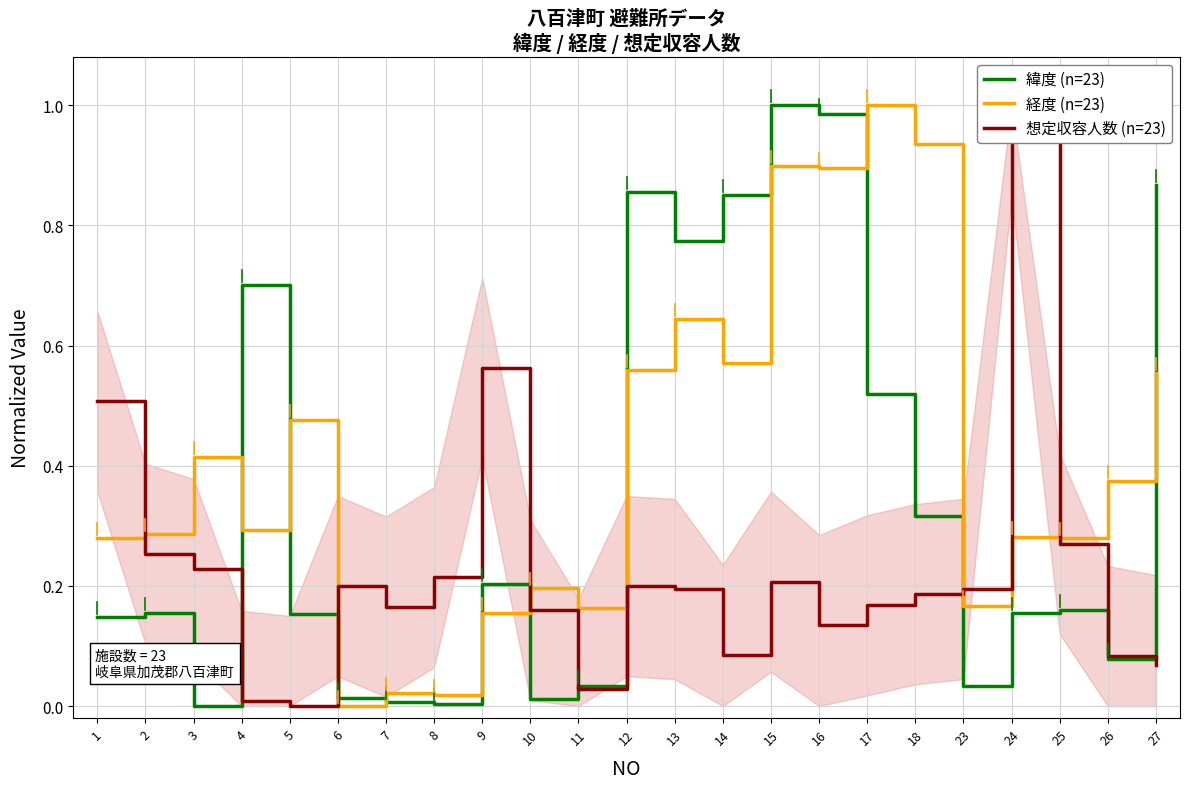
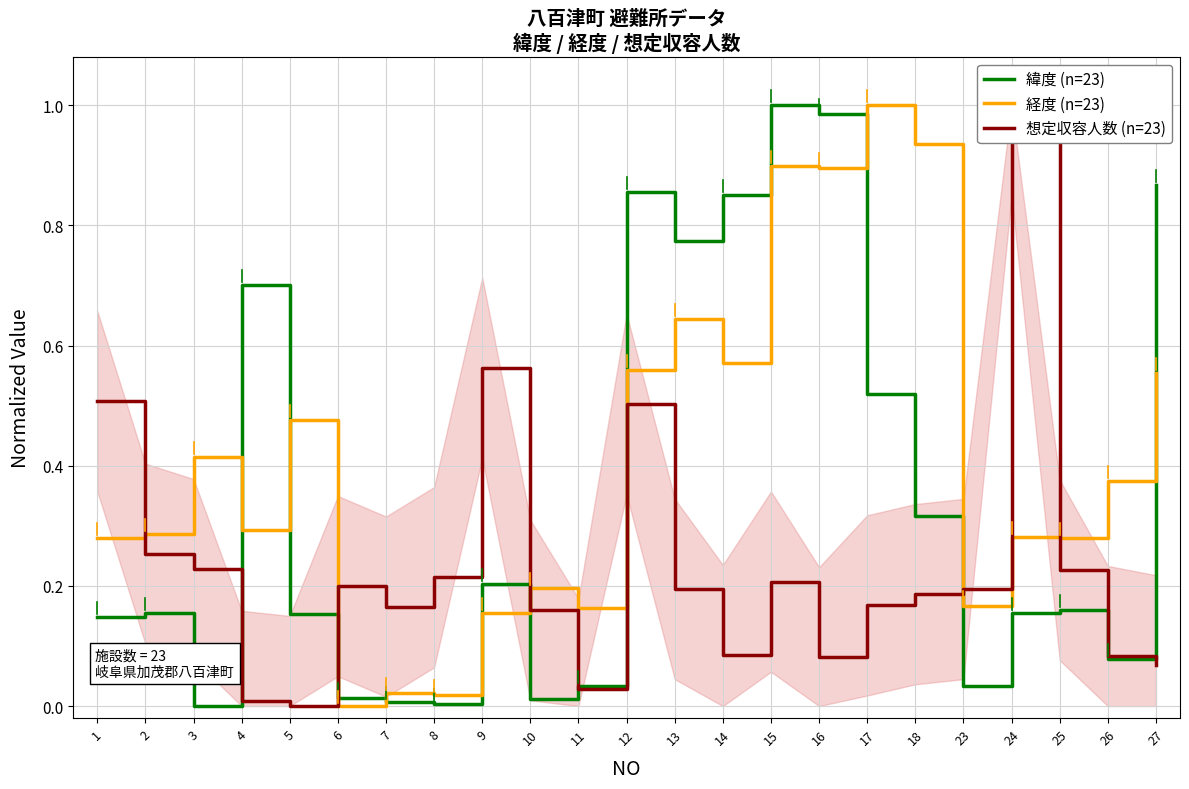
想定収容人数 (n=23), 12: 0.20 -> 0.50
想定収容人数 (n=23), 16: 0.13 -> 0.08
想定収容人数 (n=23), 25: 0.27 -> 0.23
